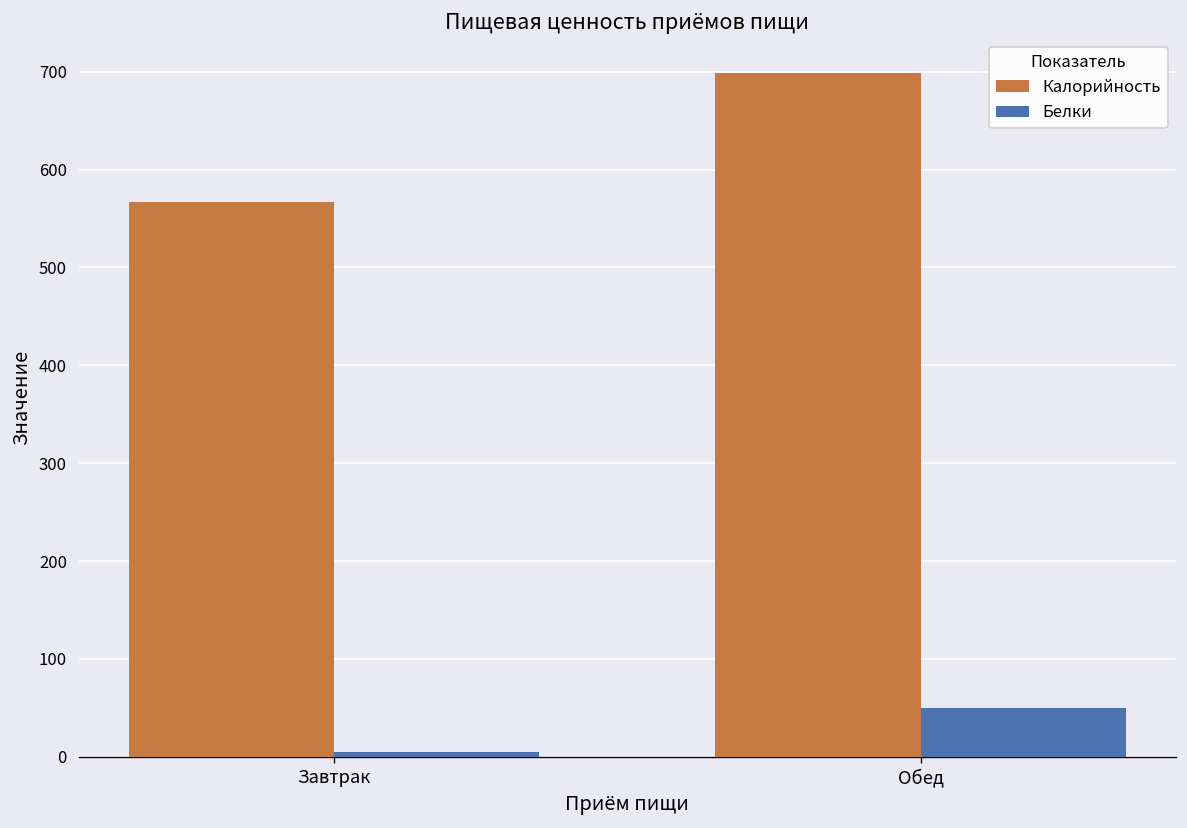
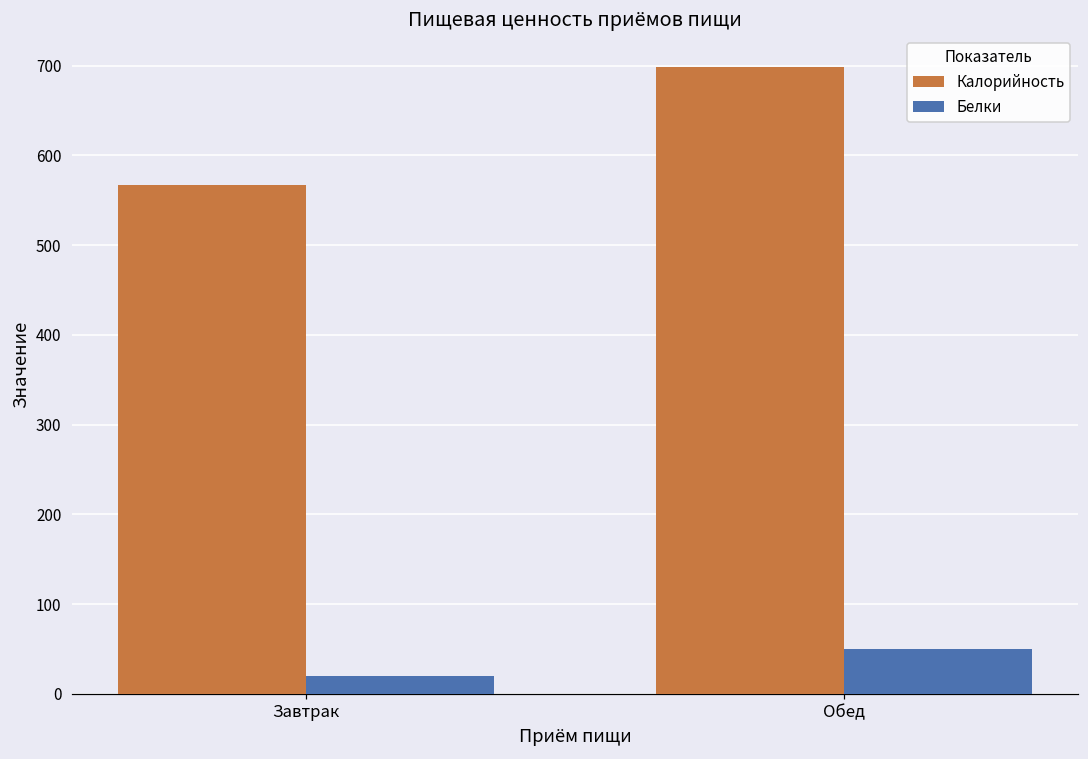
Белки, Завтрак: 10 -> 20
